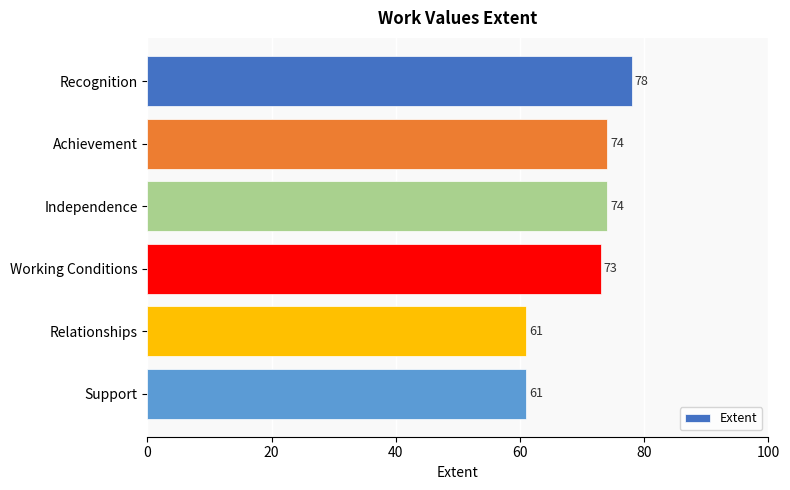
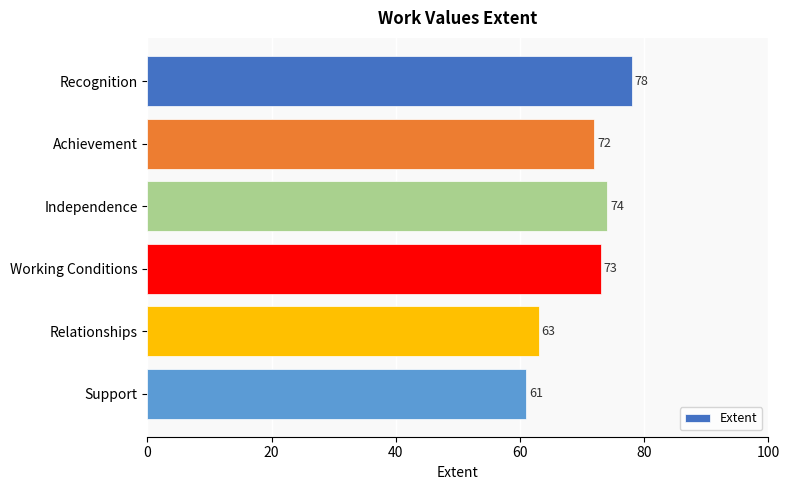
Achievement: 74 -> 72
Relationships: 61 -> 63
